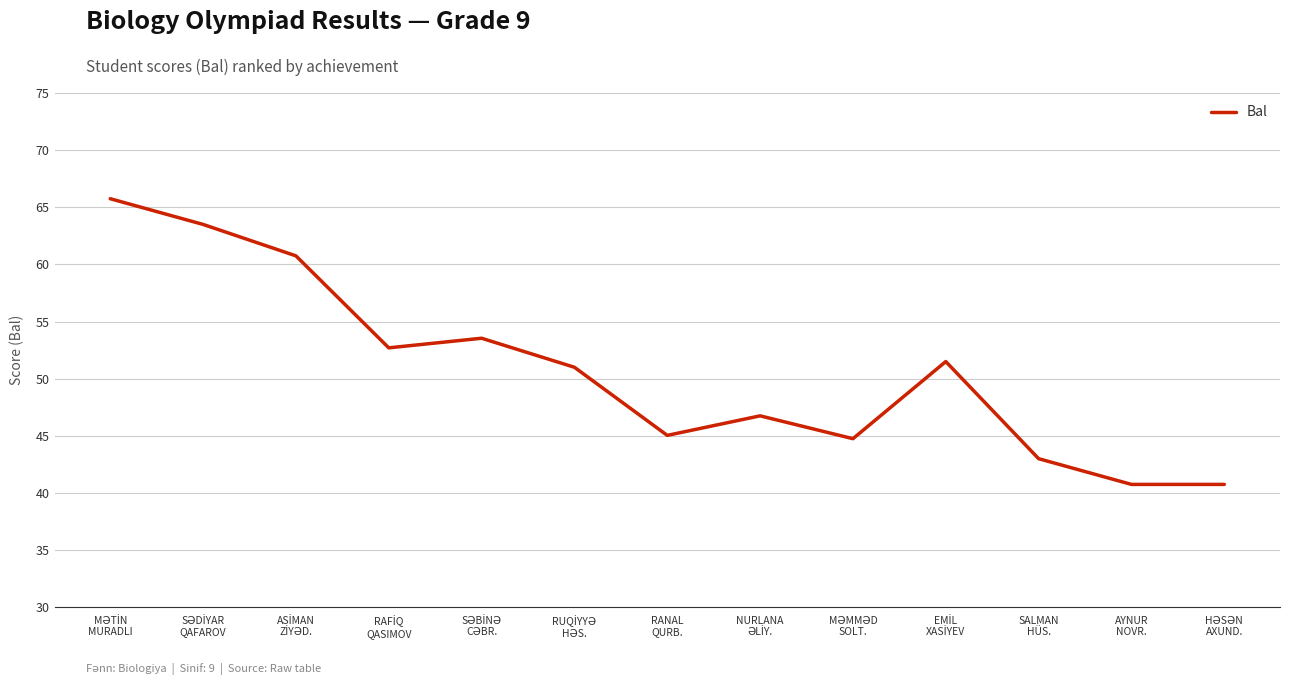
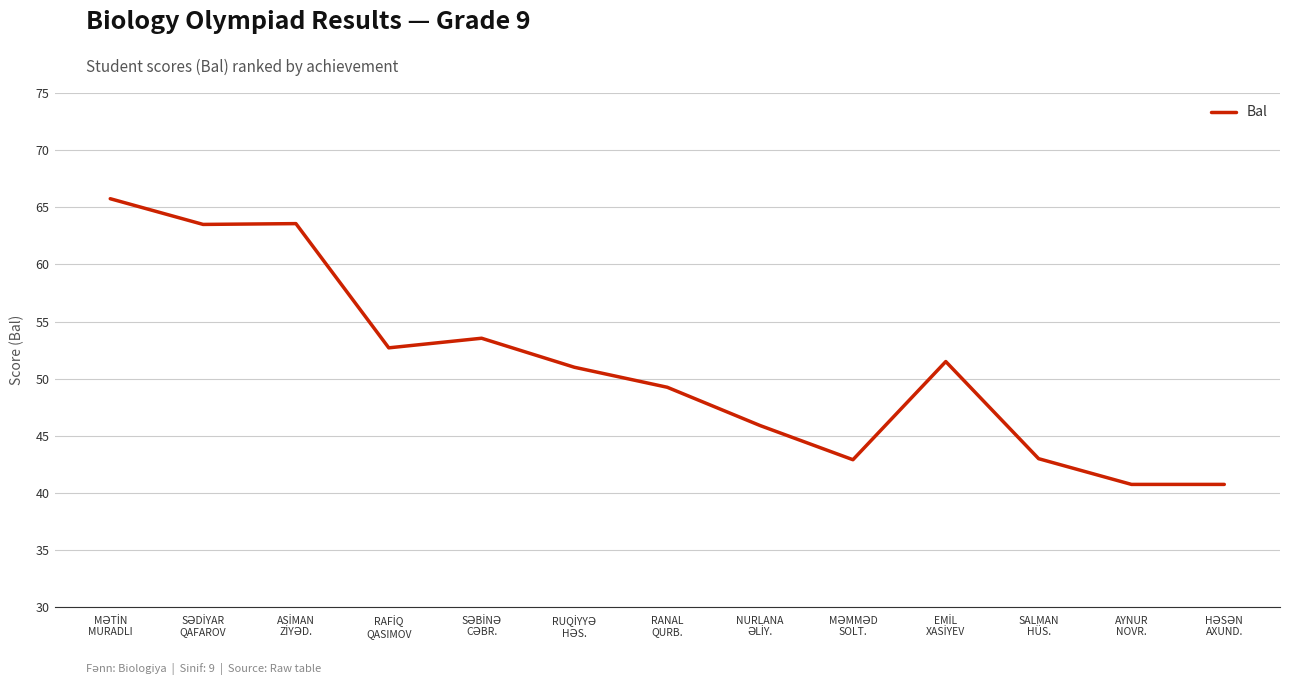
ASİMAN ZİYƏD.: 60.8 -> 63.6
RANAL QURB.: 45.0 -> 49.3
NURLANA ƏLİY.: 46.8 -> 45.9
MƏMMƏD SOLT.: 44.8 -> 42.9
